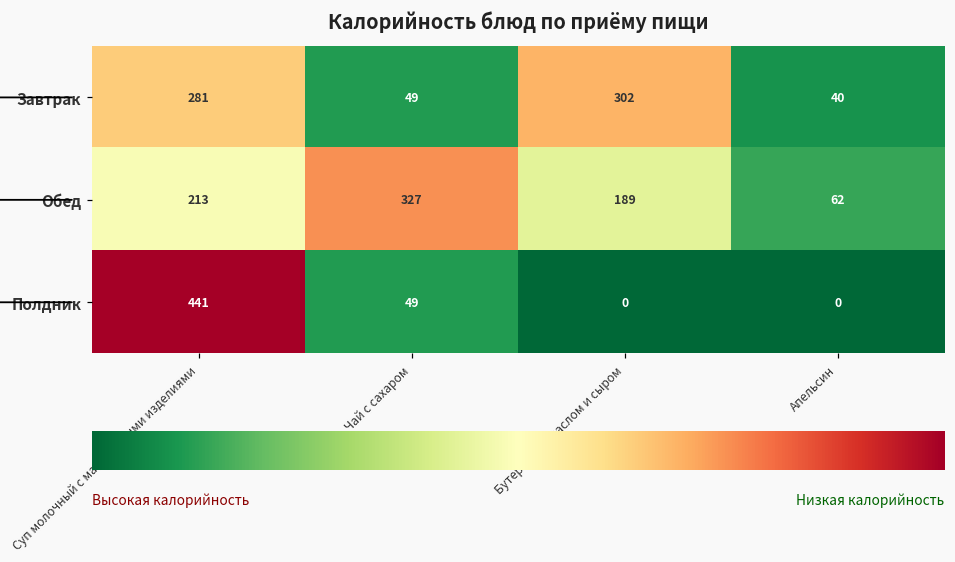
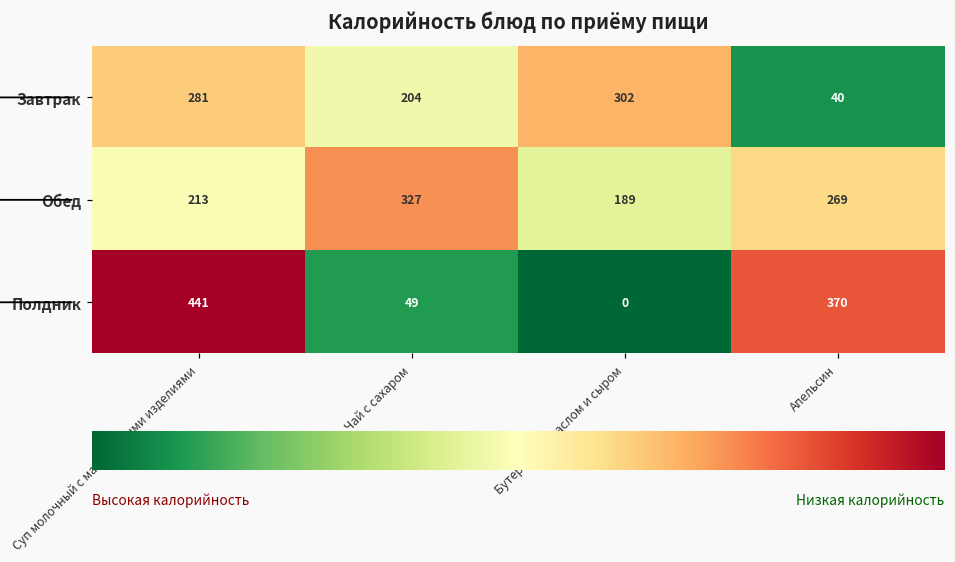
Завтрак, Чай с сахаром: 49 -> 204
Обед, Апельсин: 62 -> 269
Полдник, Апельсин: 0 -> 370
